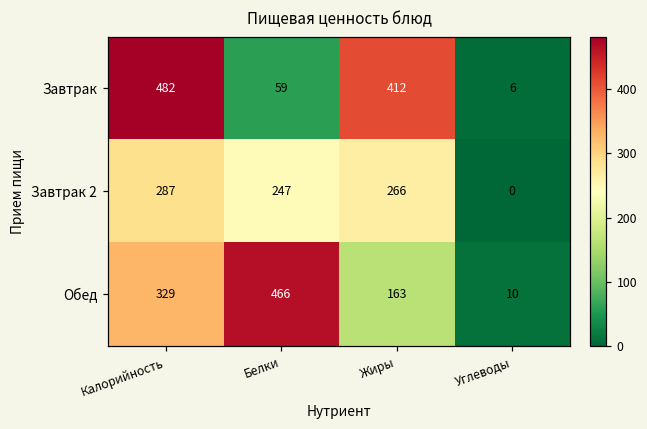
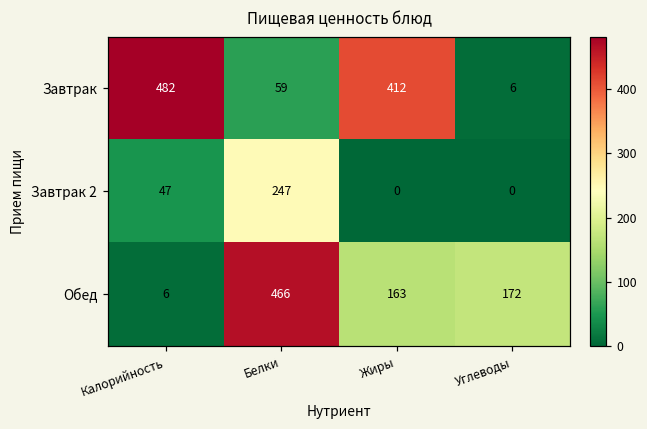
Завтрак 2, Калорийность: 287 -> 47
Завтрак 2, Жиры: 266 -> 0
Обед, Калорийность: 329 -> 6
Обед, Углеводы: 10 -> 172
